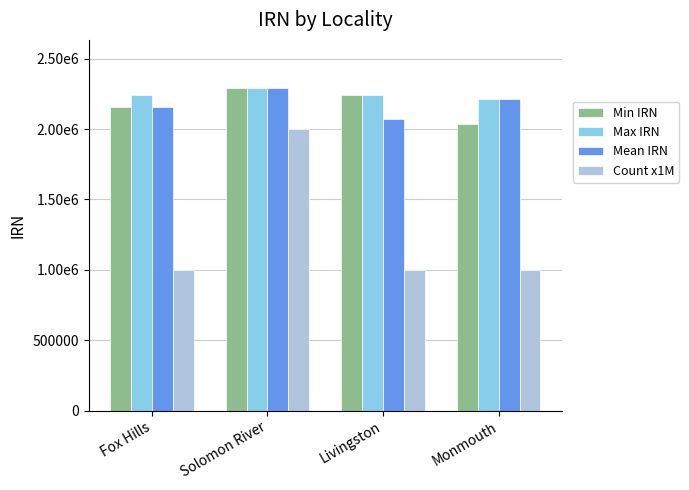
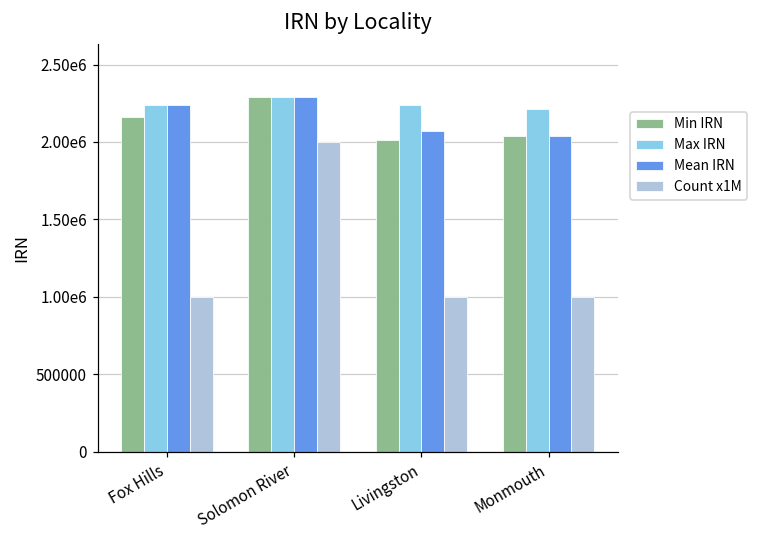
Mean IRN, Fox Hills: 2160000 -> 2240000
Min IRN, Livingston: 2240000 -> 2020000
Mean IRN, Monmouth: 2210000 -> 2040000
